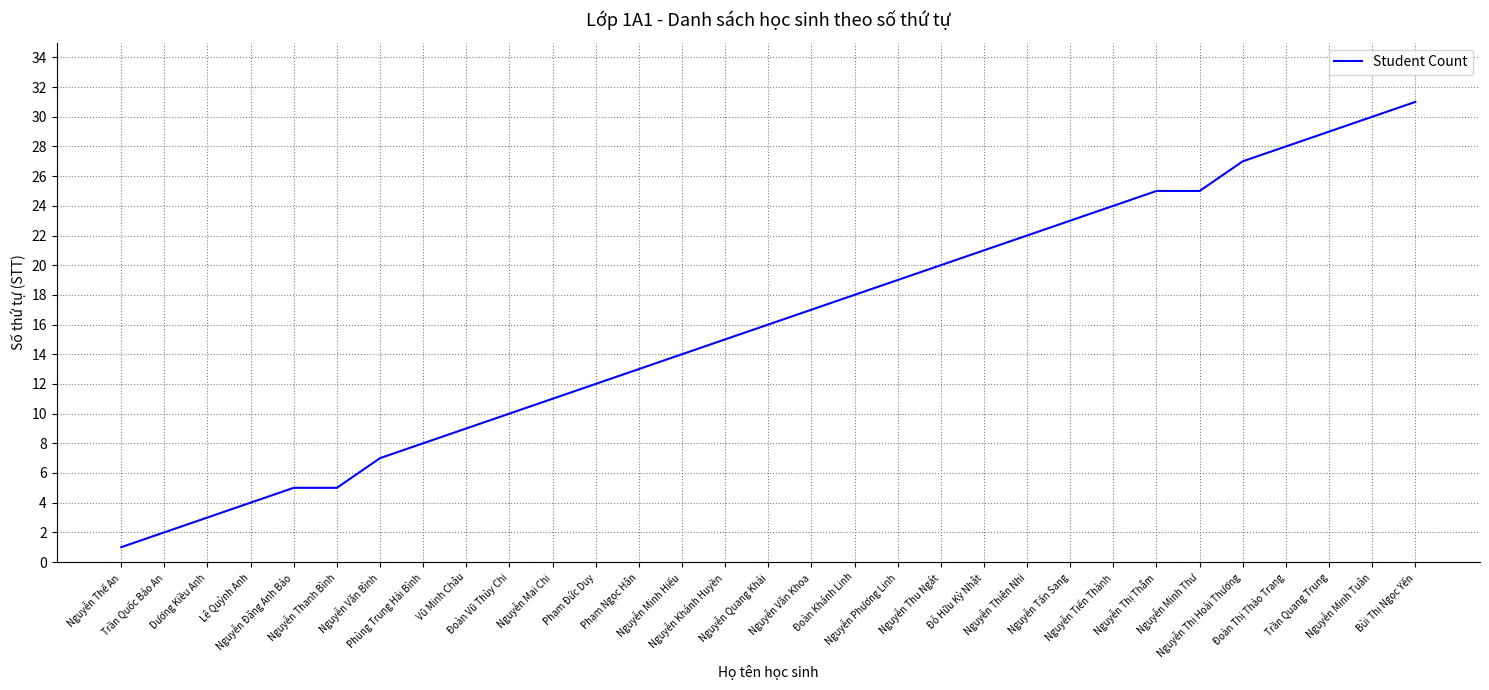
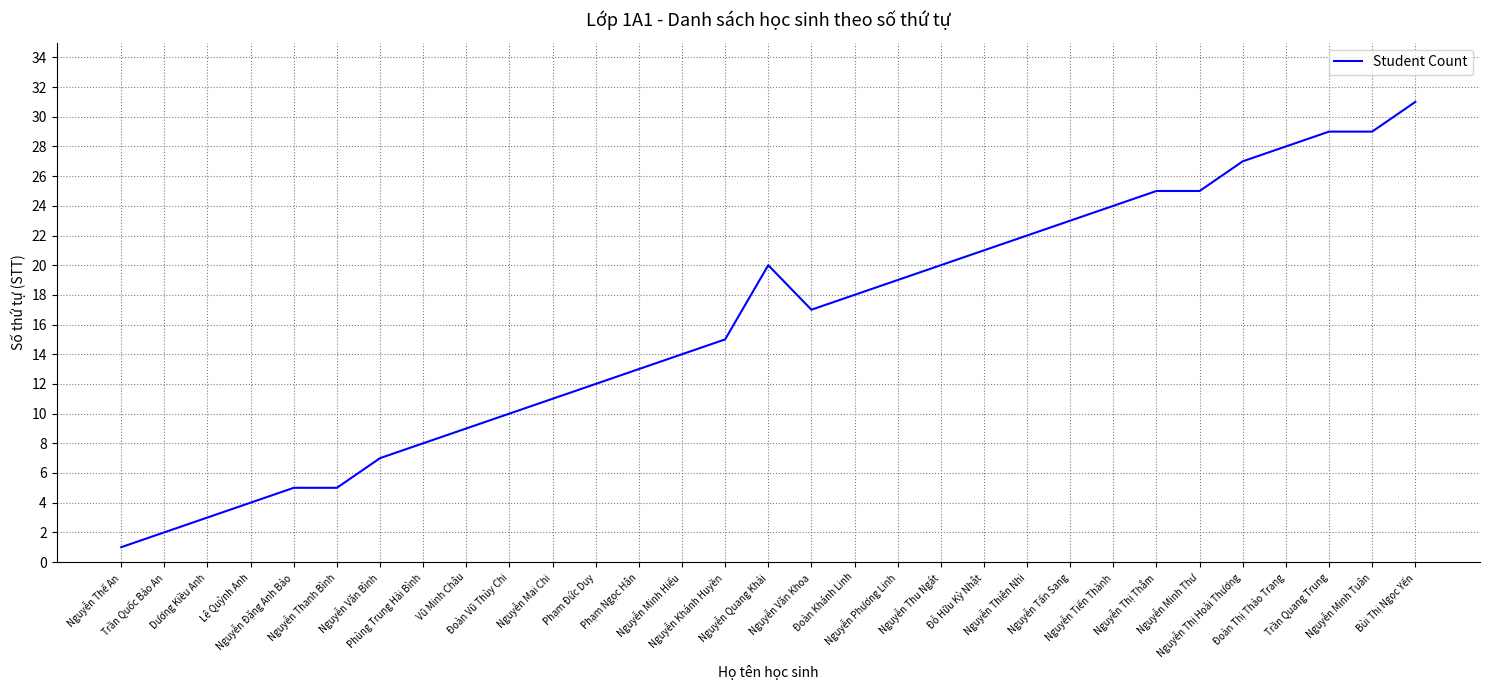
Nguyễn Quang Khải: 16 -> 20
Nguyễn Minh Tuân: 30 -> 29
